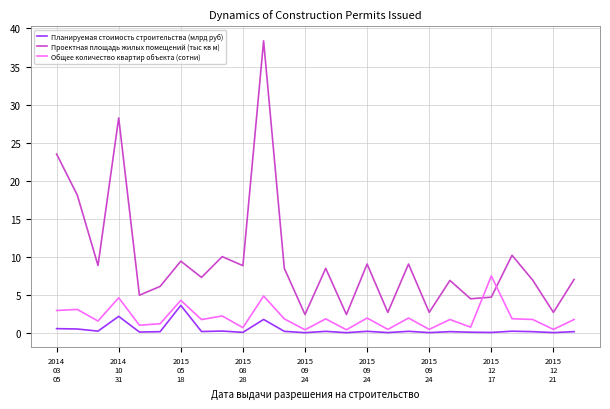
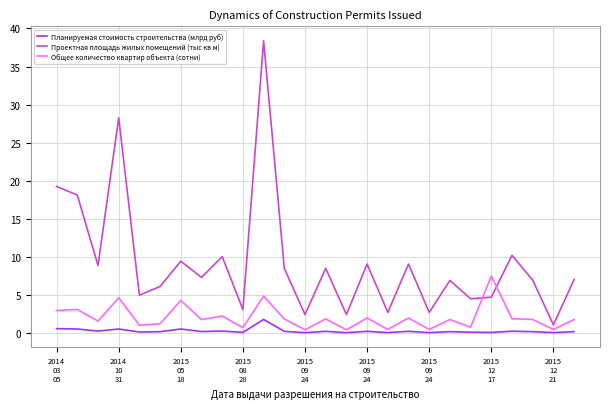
Проектная площадь жилых помещений (тыс кв м), 2014 03 05: 24 -> 19
Планируемая стоимость строительства (млрд руб), 2014 10 31: 2 -> 1
Планируемая стоимость строительства (млрд руб), 2015 05 18: 4 -> 1
Проектная площадь жилых помещений (тыс кв м), 2015 08 28: 9 -> 3
Проектная площадь жилых помещений (тыс кв м), 2015 12 21: 3 -> 1
